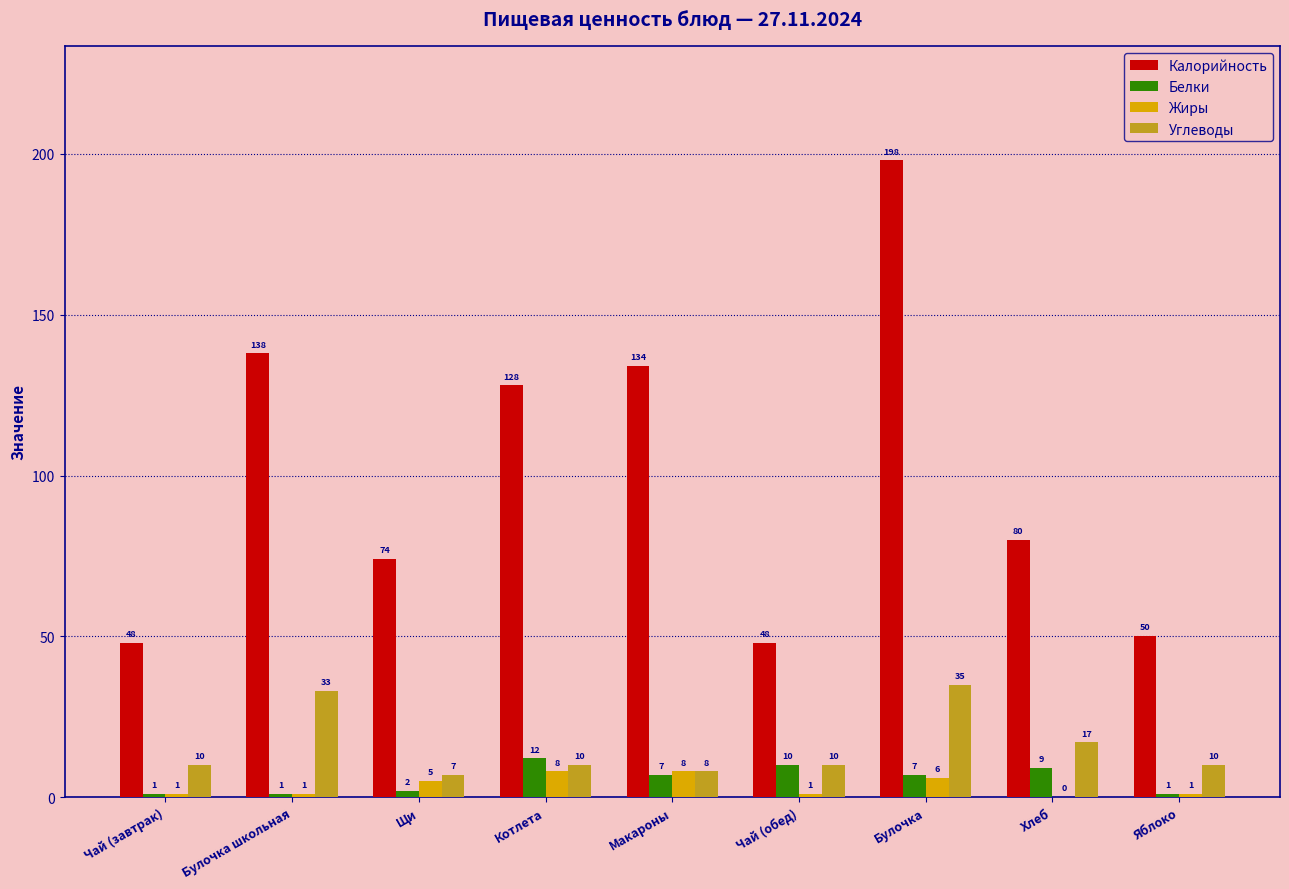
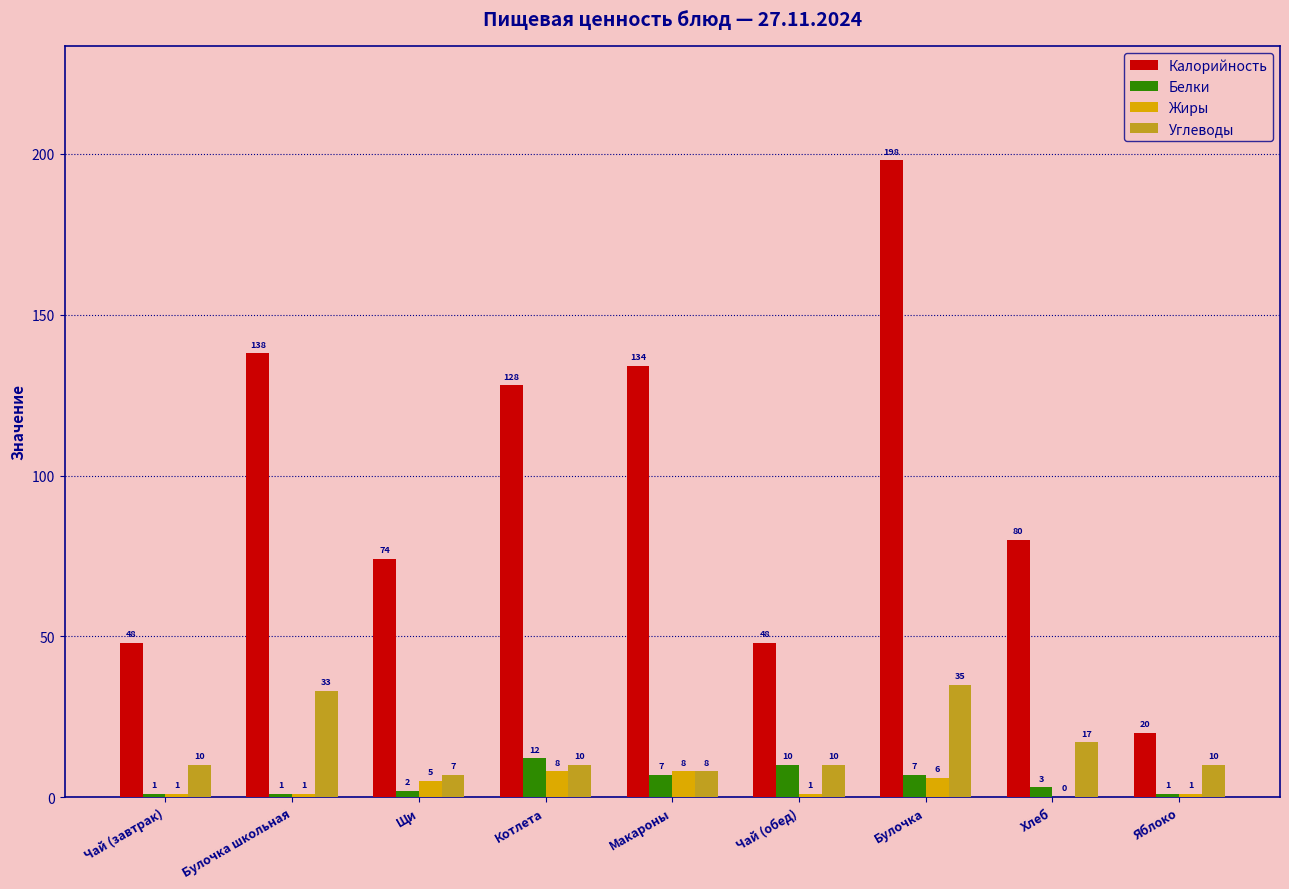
Белки, Хлеб: 9 -> 3
Калорийность, Яблоко: 50 -> 20
